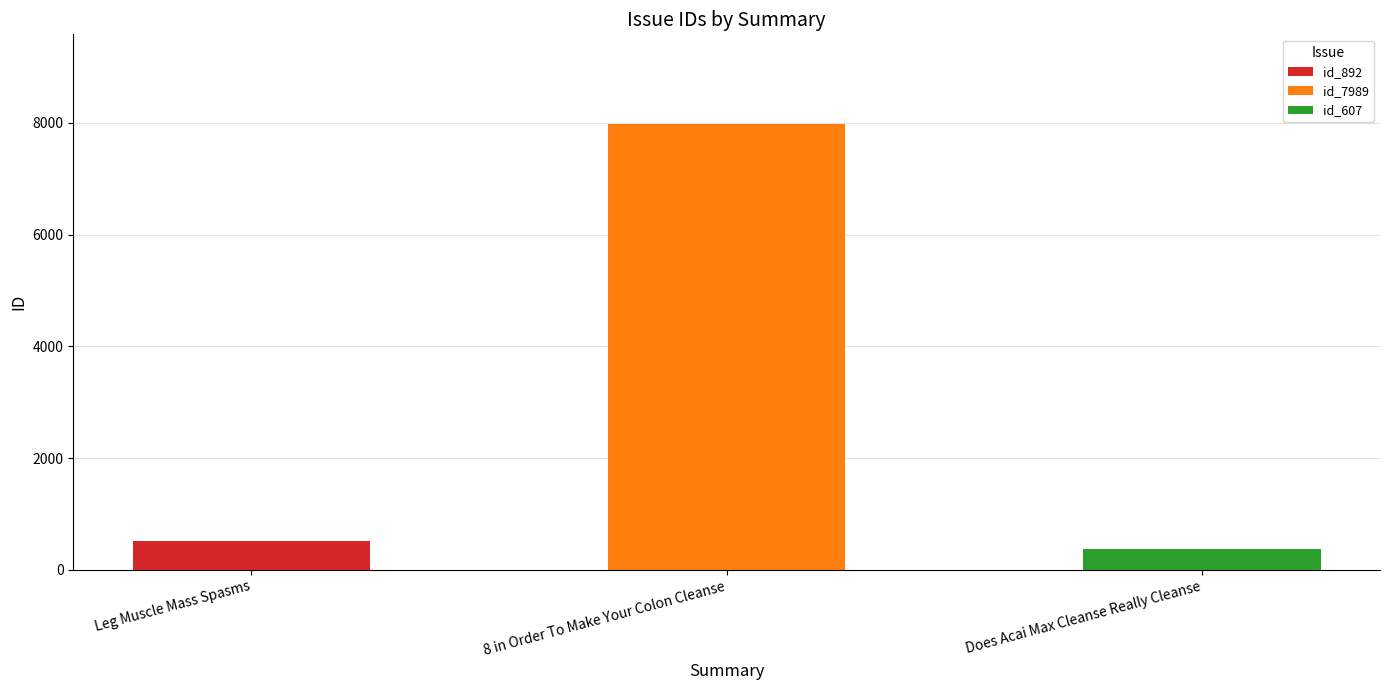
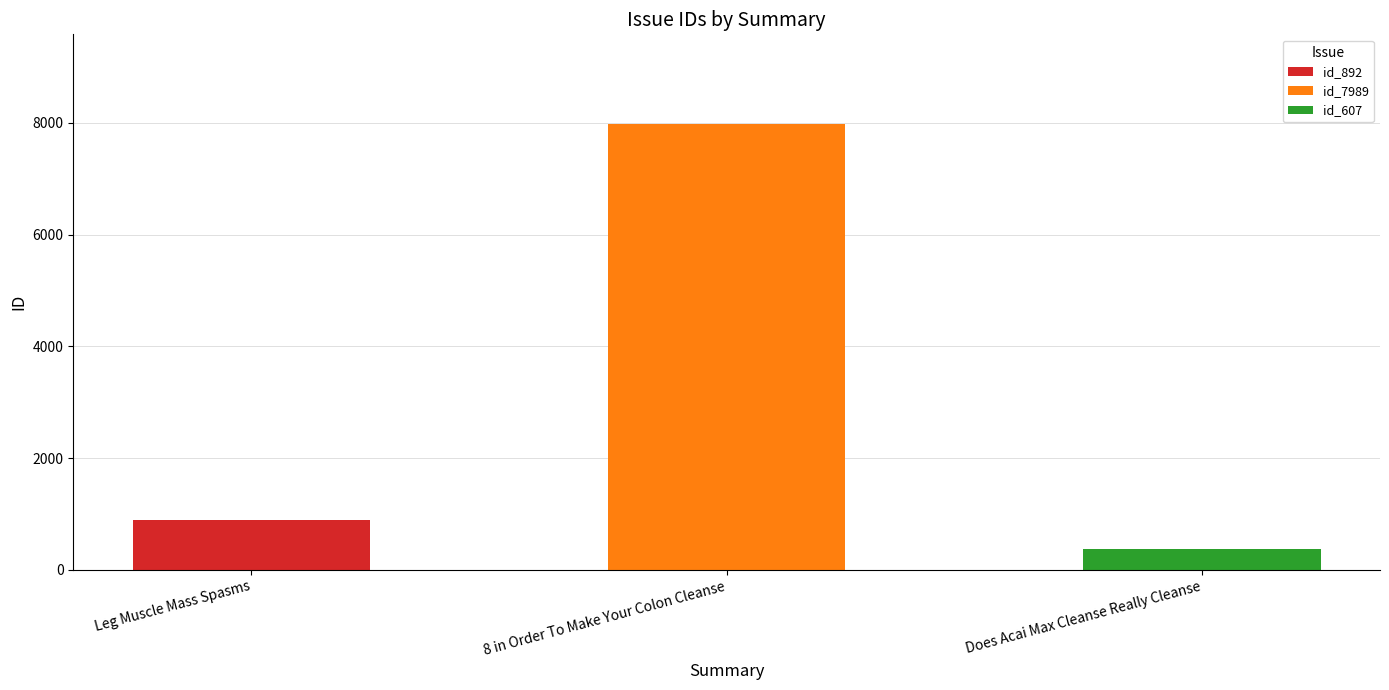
Leg Muscle Mass Spasms: 500 -> 900
